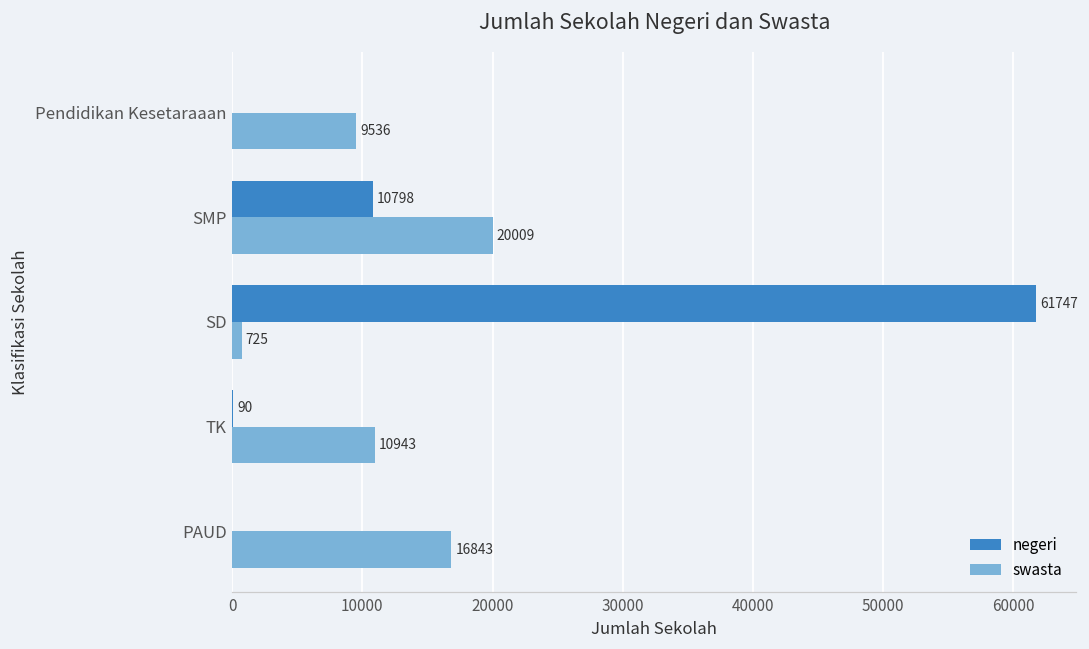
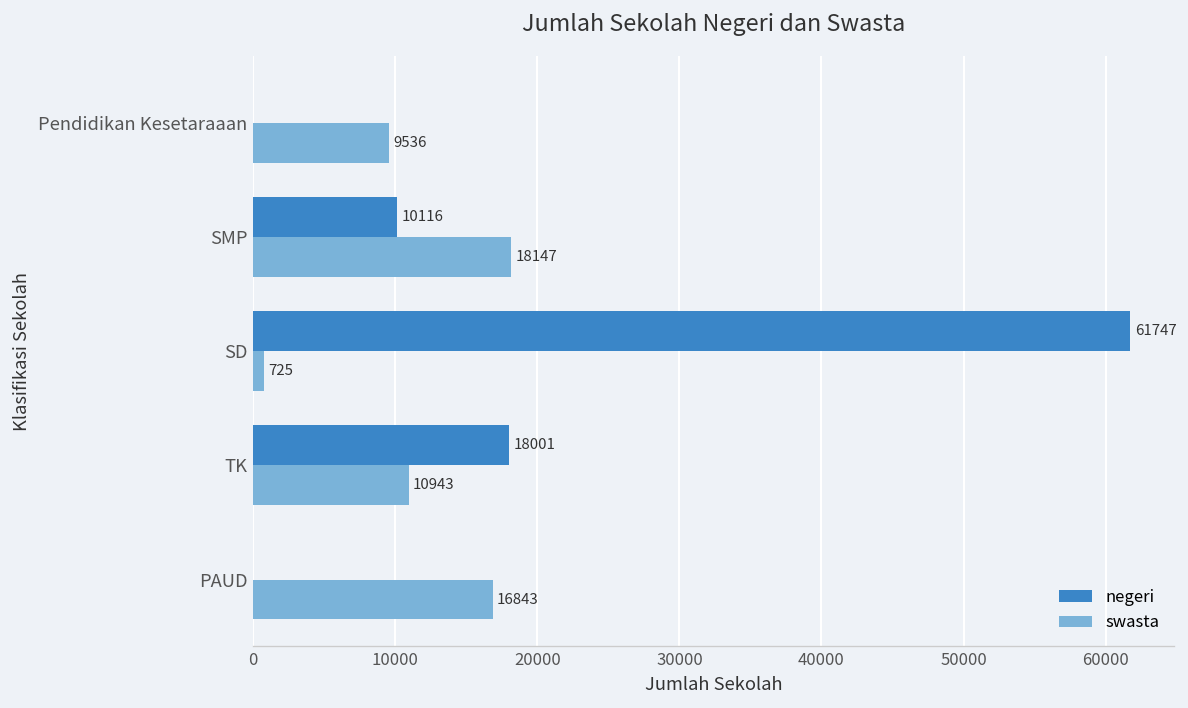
negeri, SMP: 10798 -> 10116
swasta, SMP: 20009 -> 18147
negeri, TK: 90 -> 18001
